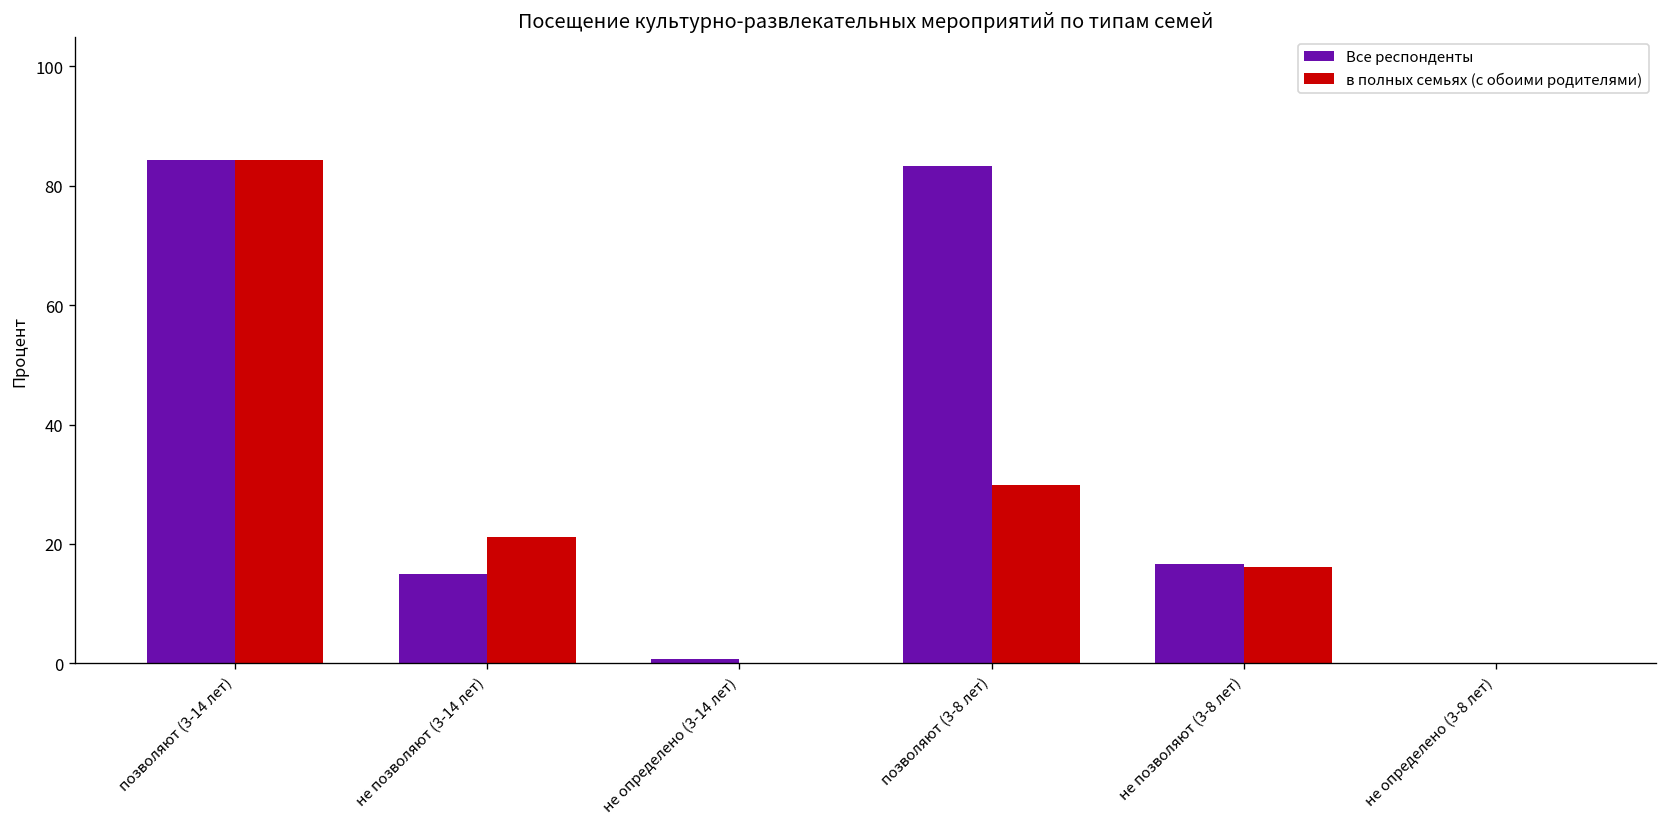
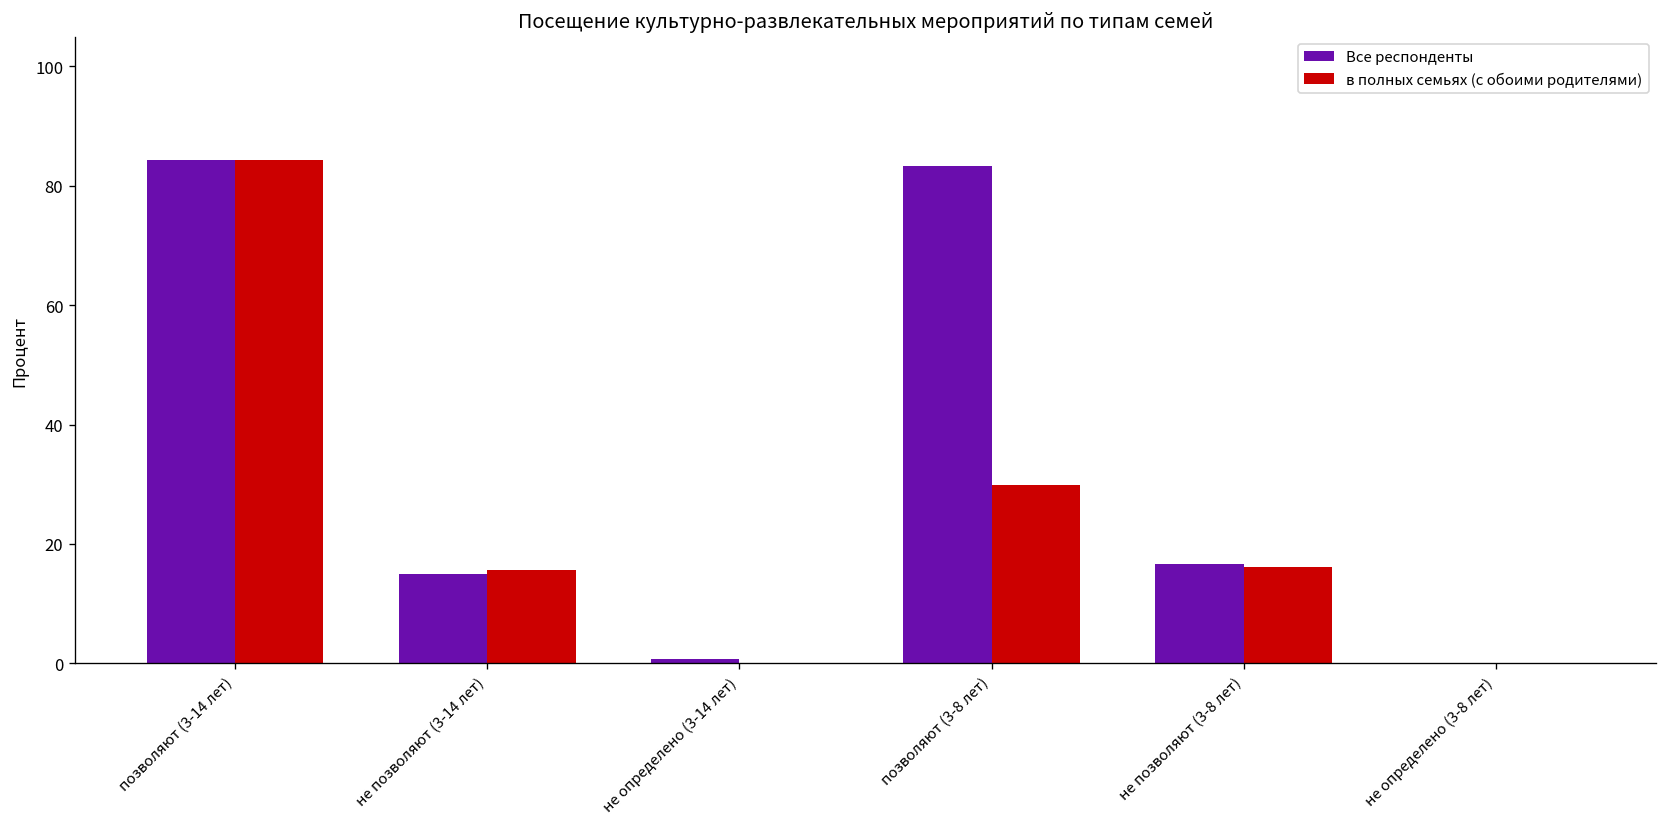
в полных семьях (с обоими родителями), не позволяют (3-14 лет): 21 -> 16
